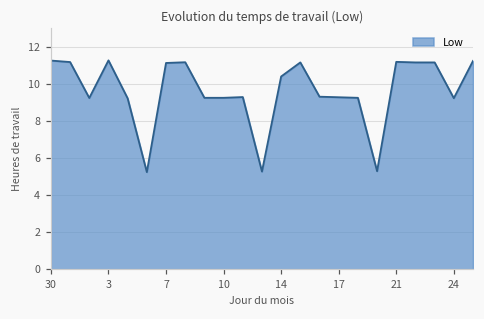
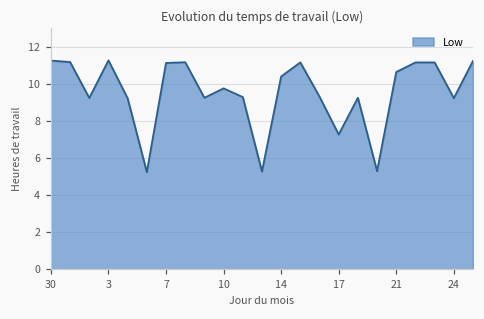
10: 9.3 -> 9.8
17: 9.3 -> 7.3
21: 11.2 -> 10.6
